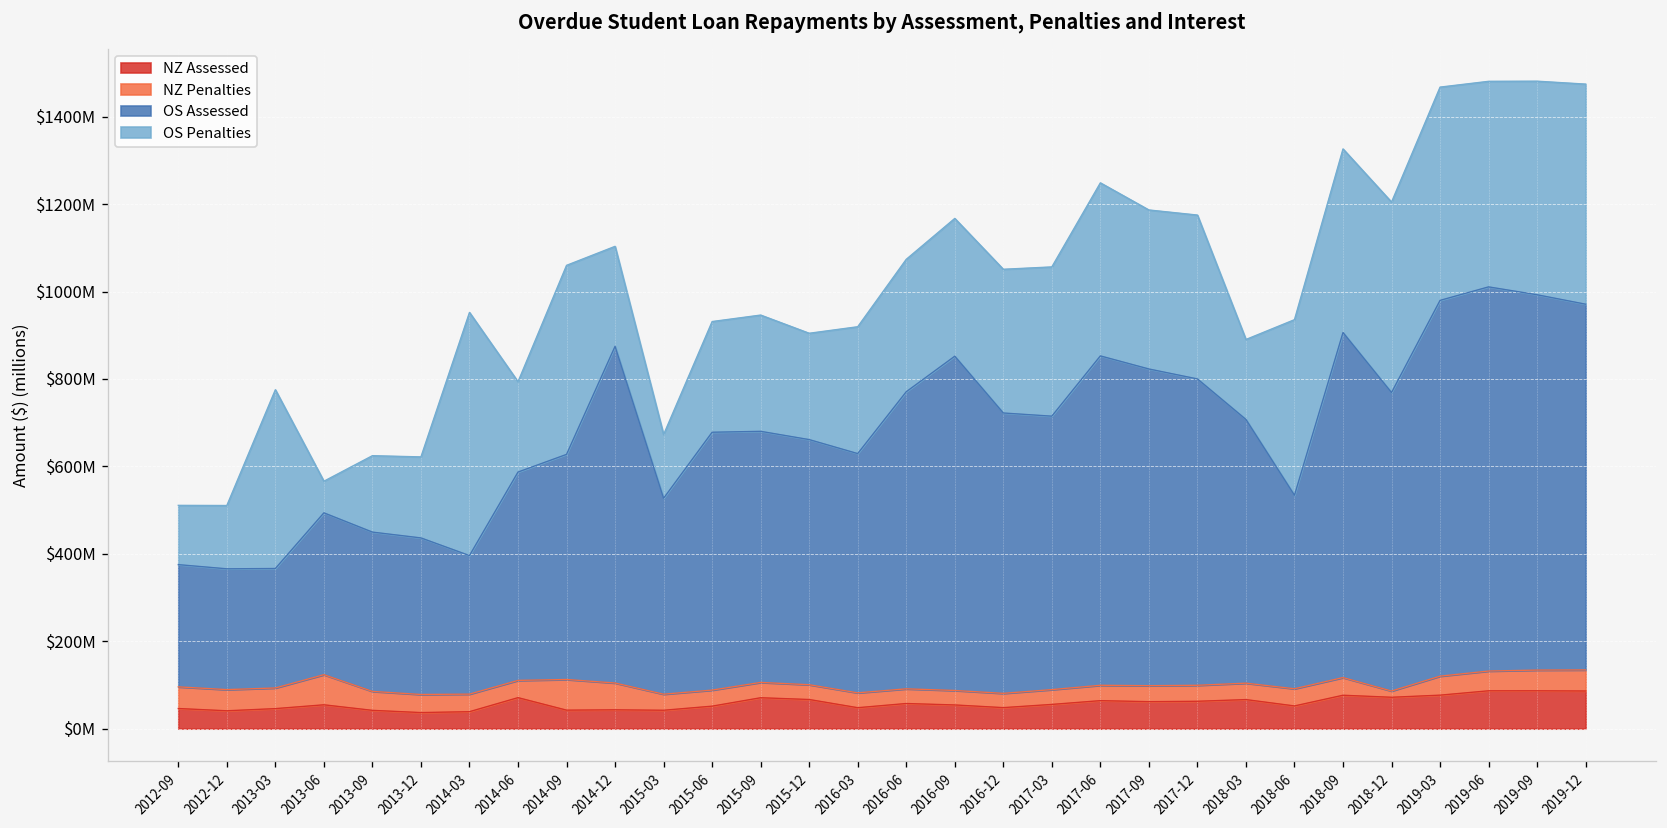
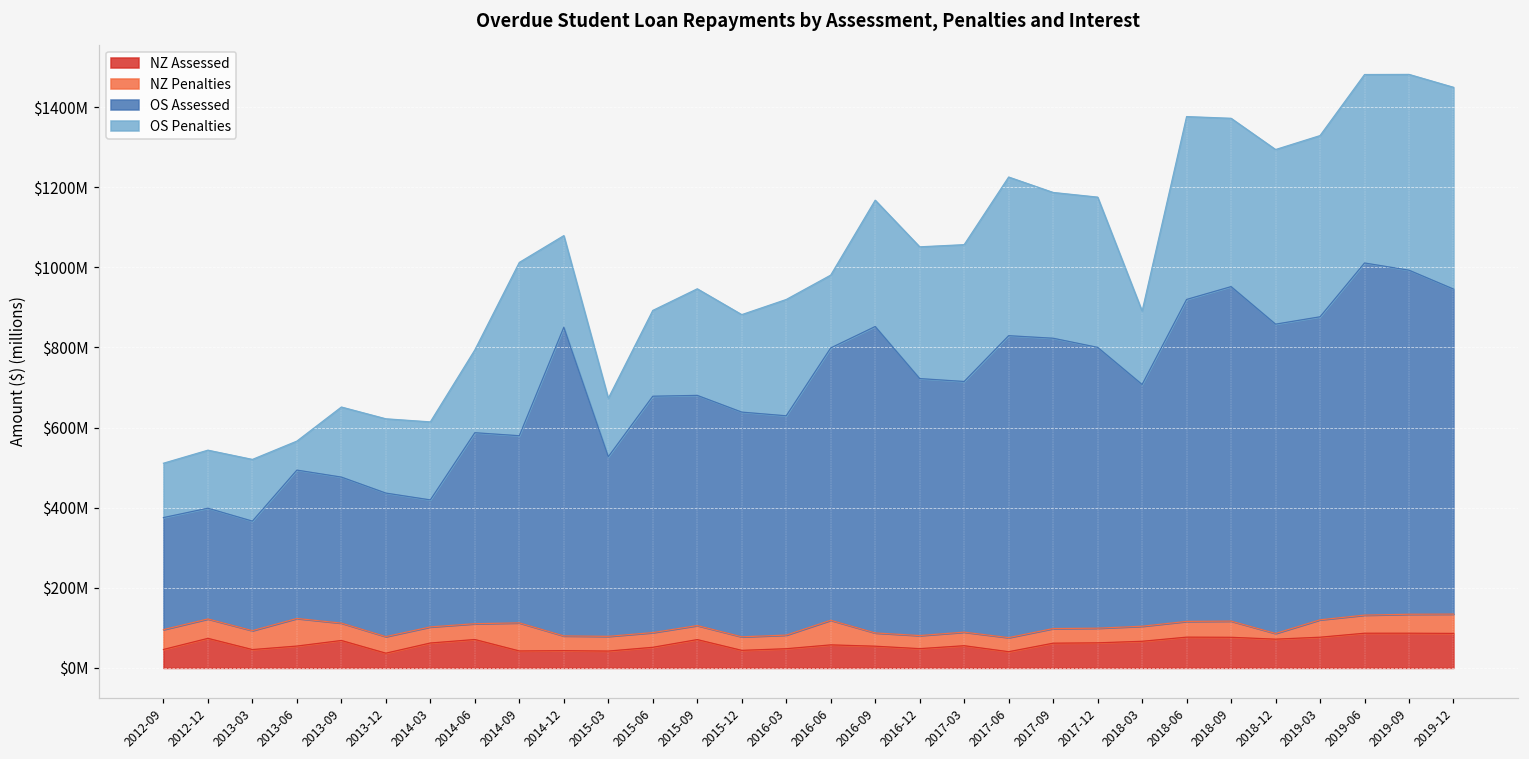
NZ Assessed, 2012-12: $40000000 -> $70000000
OS Penalties, 2013-03: $410000000 -> $150000000
NZ Assessed, 2013-09: $40000000 -> $70000000
NZ Assessed, 2014-03: $40000000 -> $60000000
OS Penalties, 2014-03: $560000000 -> $190000000
OS Assessed, 2014-09: $510000000 -> $470000000
NZ Penalties, 2014-12: $60000000 -> $40000000
OS Penalties, 2015-06: $250000000 -> $210000000
NZ Assessed, 2015-12: $70000000 -> $40000000
NZ Penalties, 2016-06: $30000000 -> $60000000
OS Penalties, 2016-06: $300000000 -> $180000000
NZ Assessed, 2017-06: $60000000 -> $40000000
NZ Assessed, 2018-06: $50000000 -> $80000000
OS Assessed, 2018-06: $440000000 -> $800000000
OS Penalties, 2018-06: $400000000 -> $460000000
OS Assessed, 2018-09: $790000000 -> $830000000
OS Assessed, 2018-12: $680000000 -> $770000000
OS Assessed, 2019-03: $860000000 -> $760000000
OS Penalties, 2019-03: $490000000 -> $450000000
OS Assessed, 2019-12: $840000000 -> $810000000
